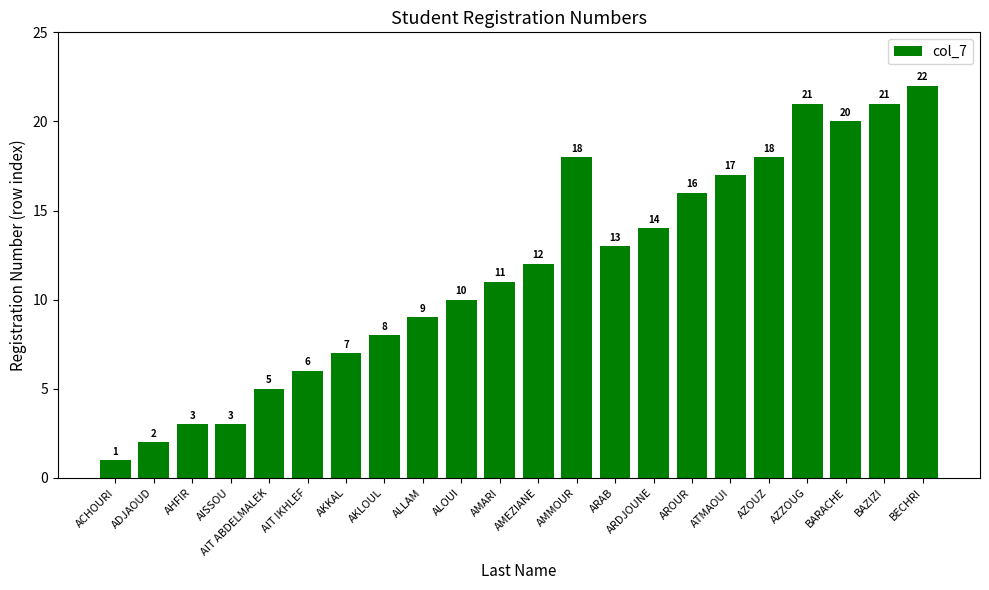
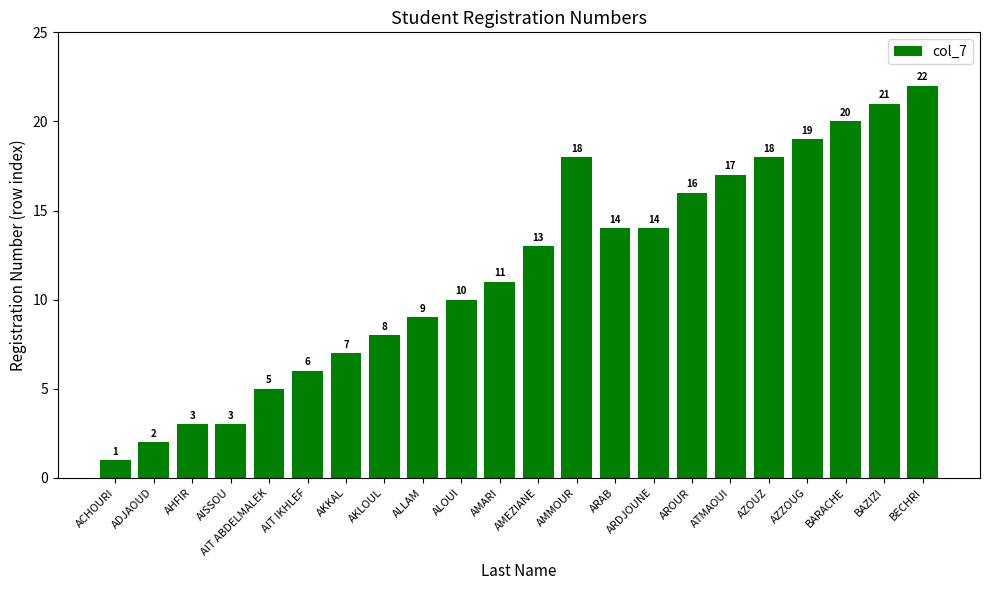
AMEZIANE: 12 -> 13
ARAB: 13 -> 14
AZZOUG: 21 -> 19
